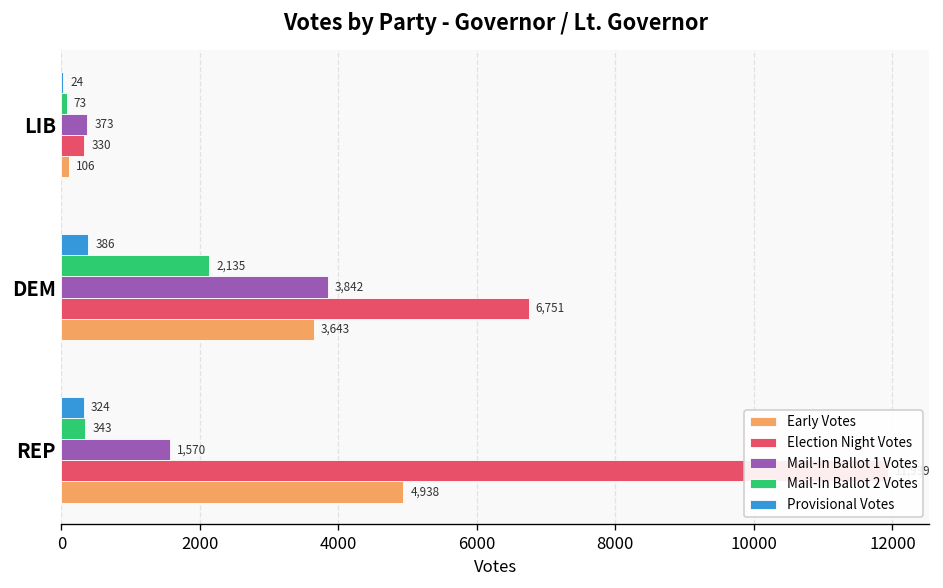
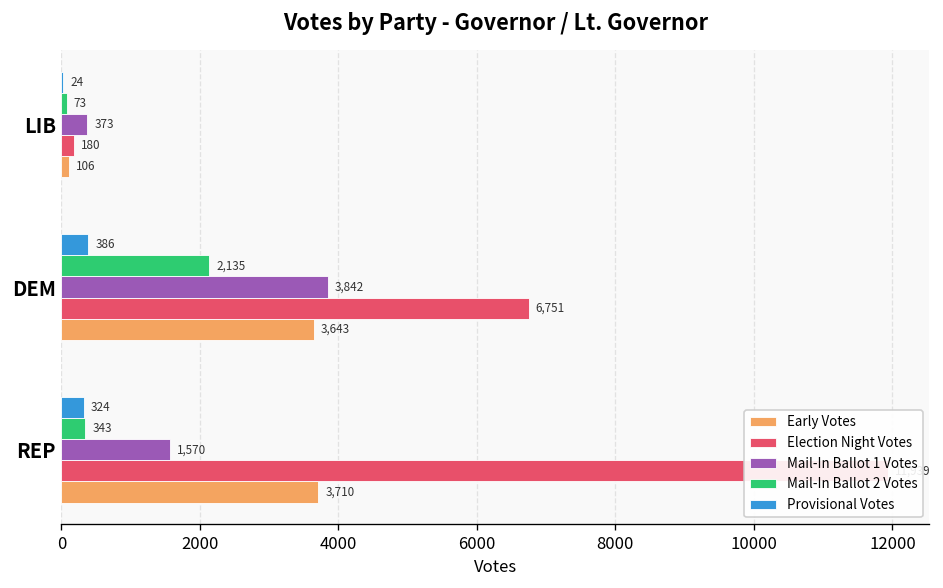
Election Night Votes, LIB: 330 -> 180
Early Votes, REP: 4,938 -> 3,710
